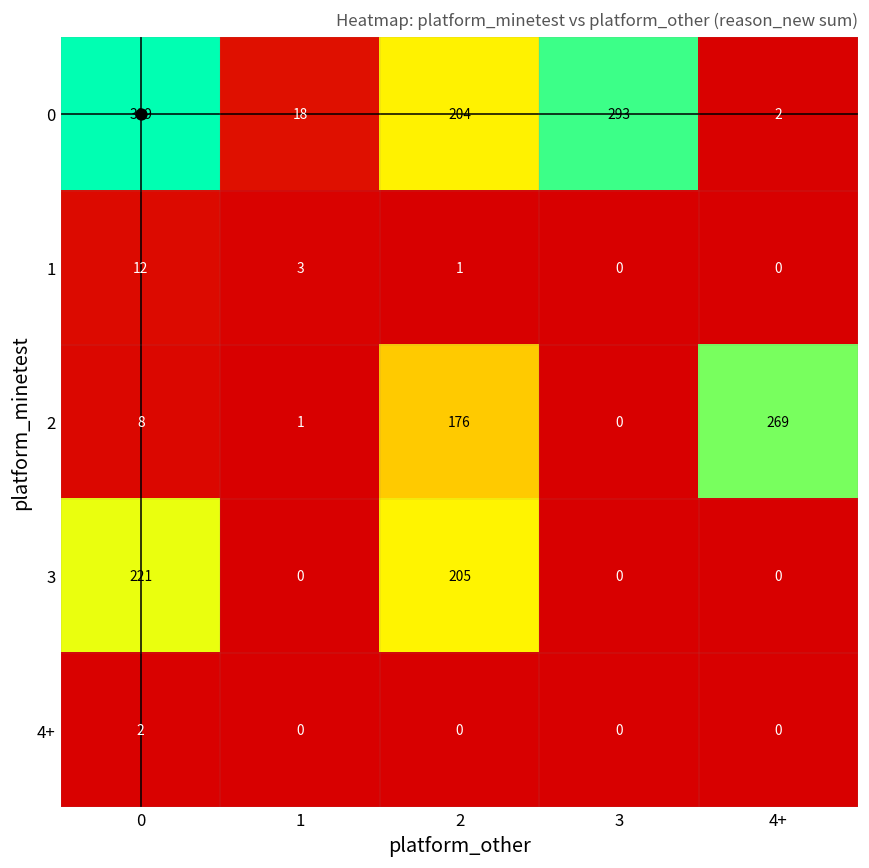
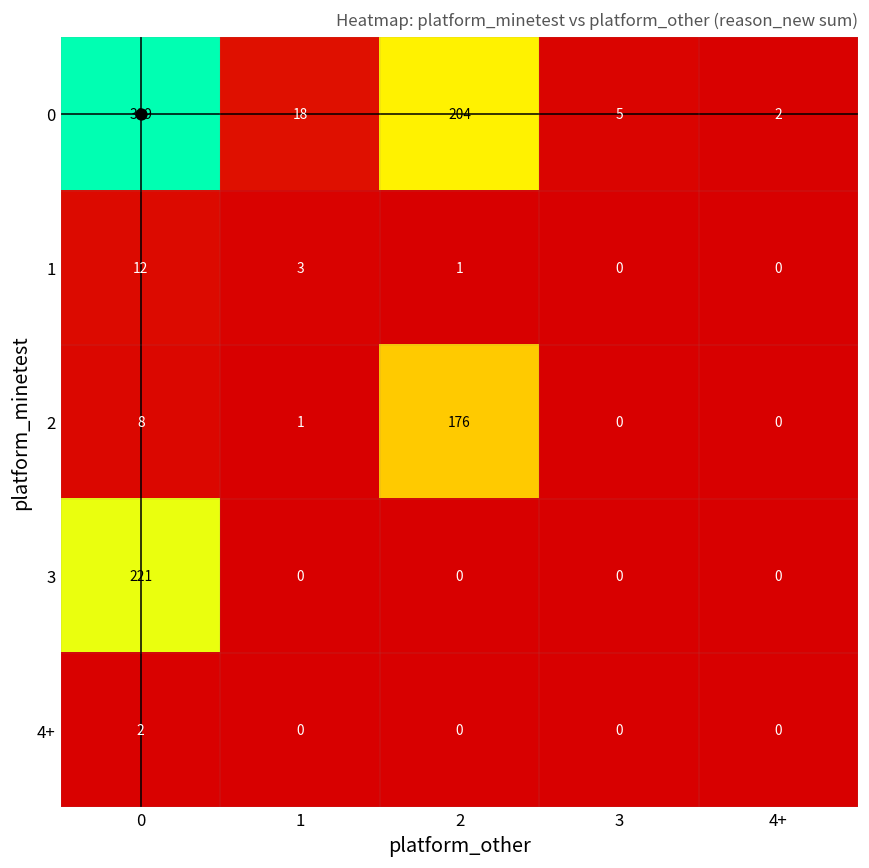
0, 3: 293 -> 5
2, 4+: 269 -> 0
3, 2: 205 -> 0
